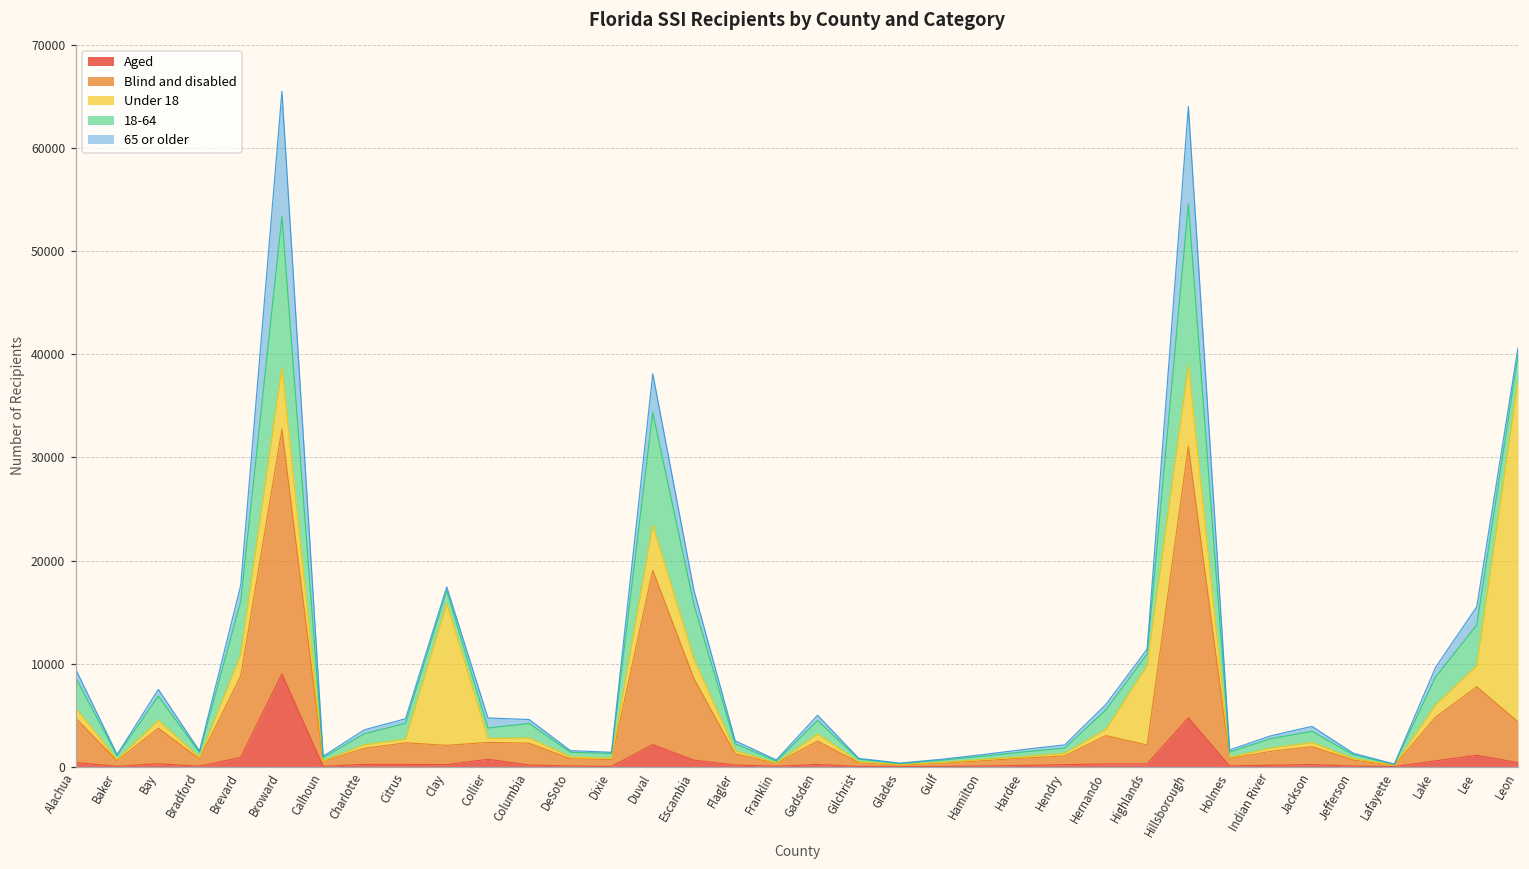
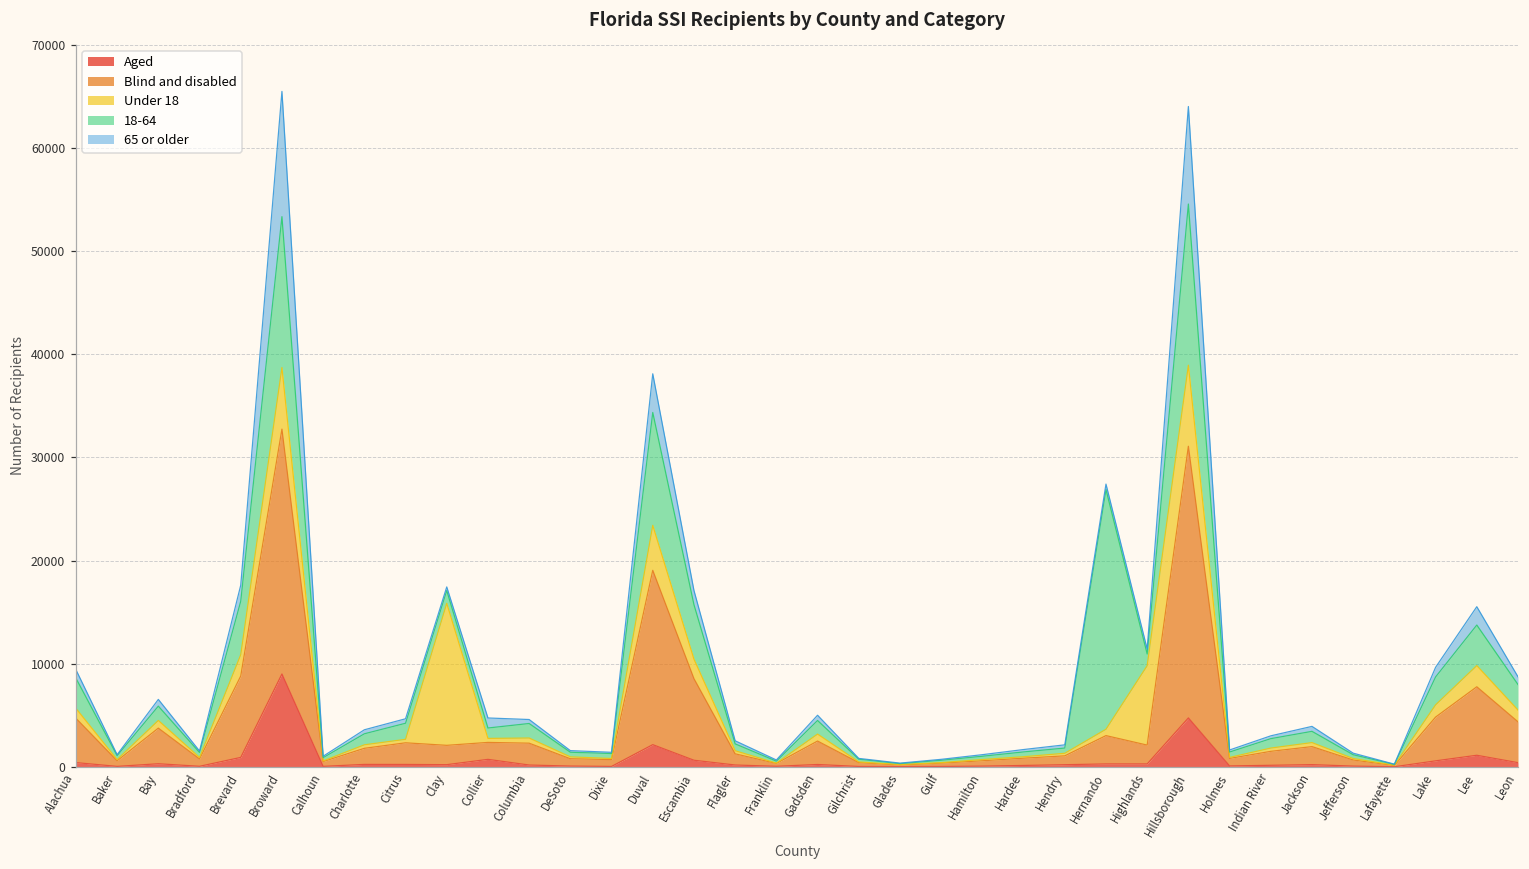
18-64, Bay: 2000 -> 1000
18-64, Hernando: 2000 -> 23000
Under 18, Leon: 33000 -> 1000
